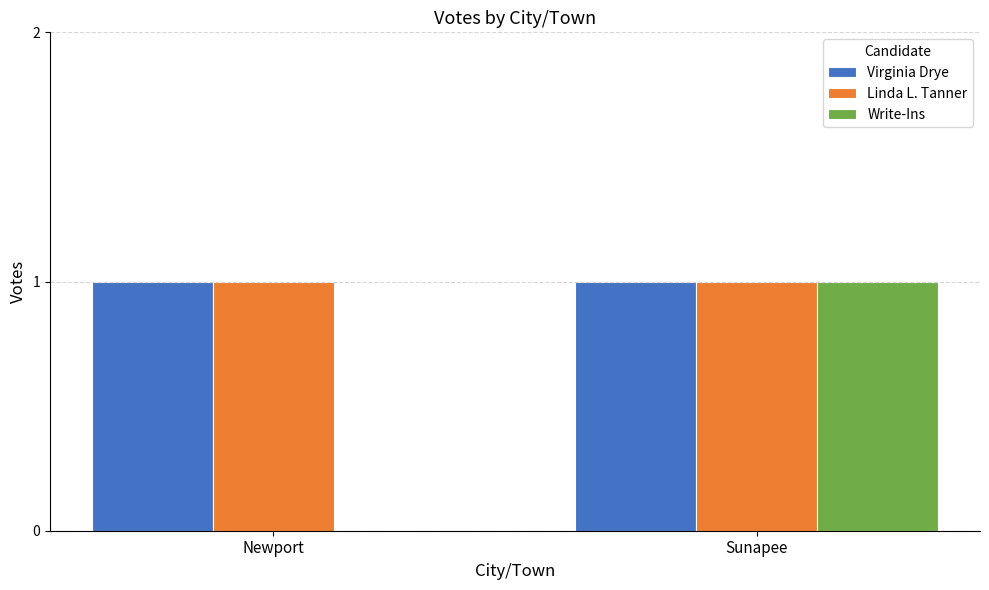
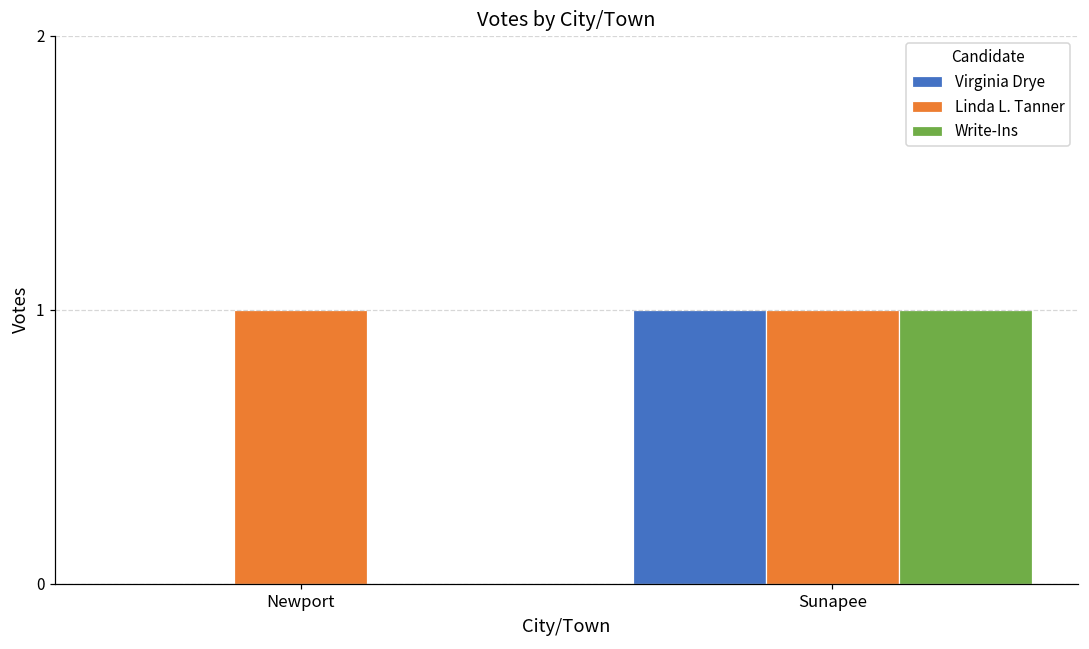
Virginia Drye, Newport: 1 -> 0
